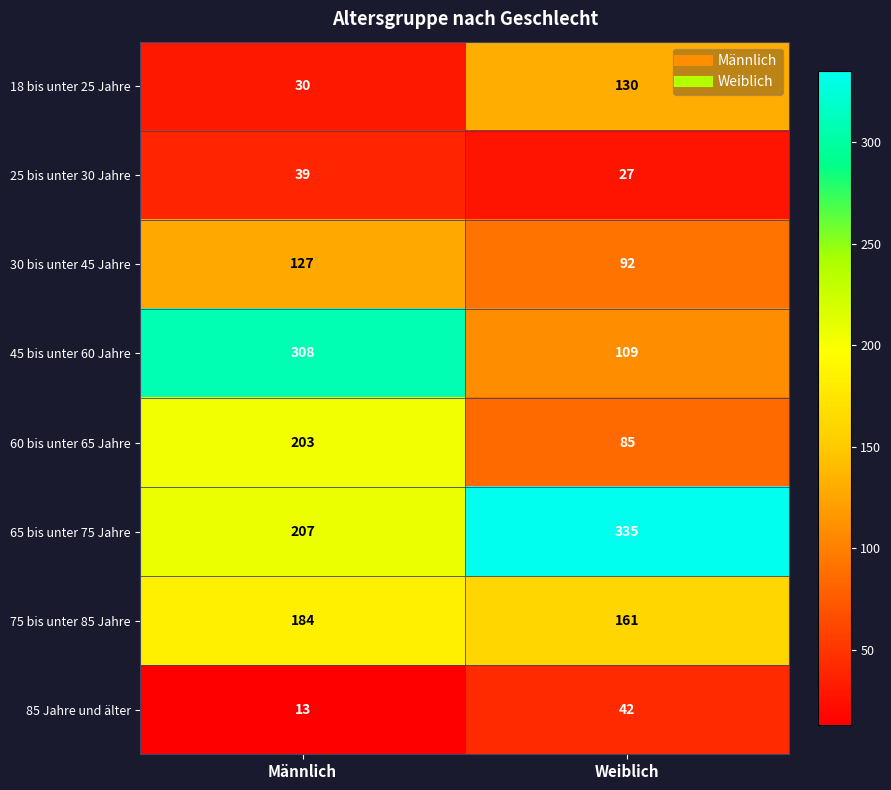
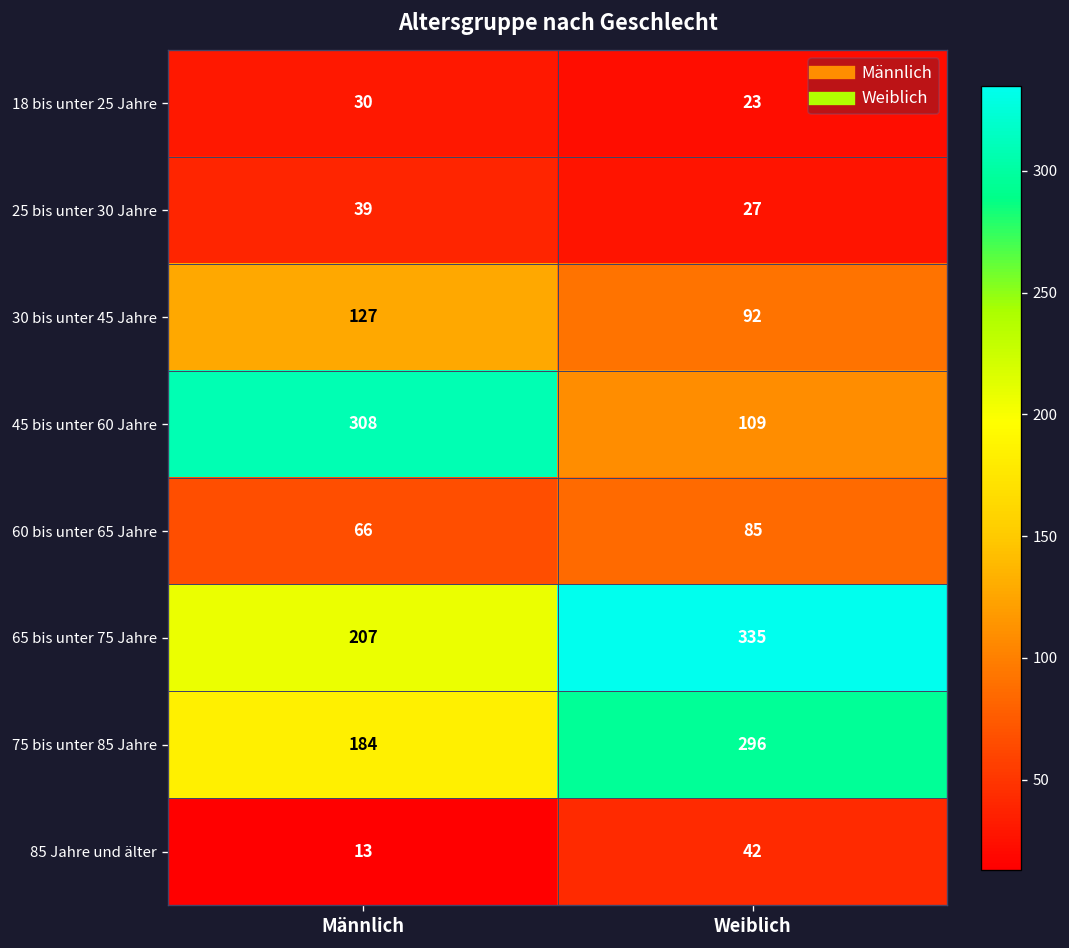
18 bis unter 25 Jahre, Weiblich: 130 -> 23
60 bis unter 65 Jahre, Männlich: 203 -> 66
75 bis unter 85 Jahre, Weiblich: 161 -> 296
